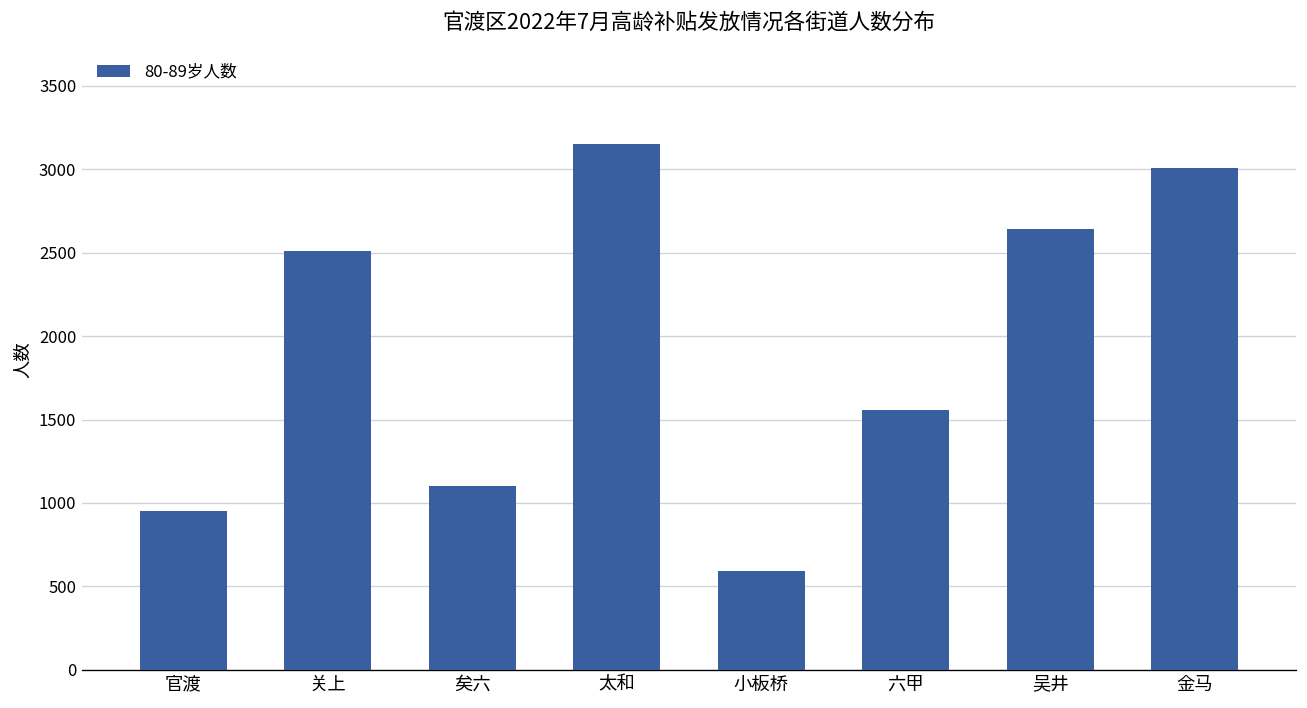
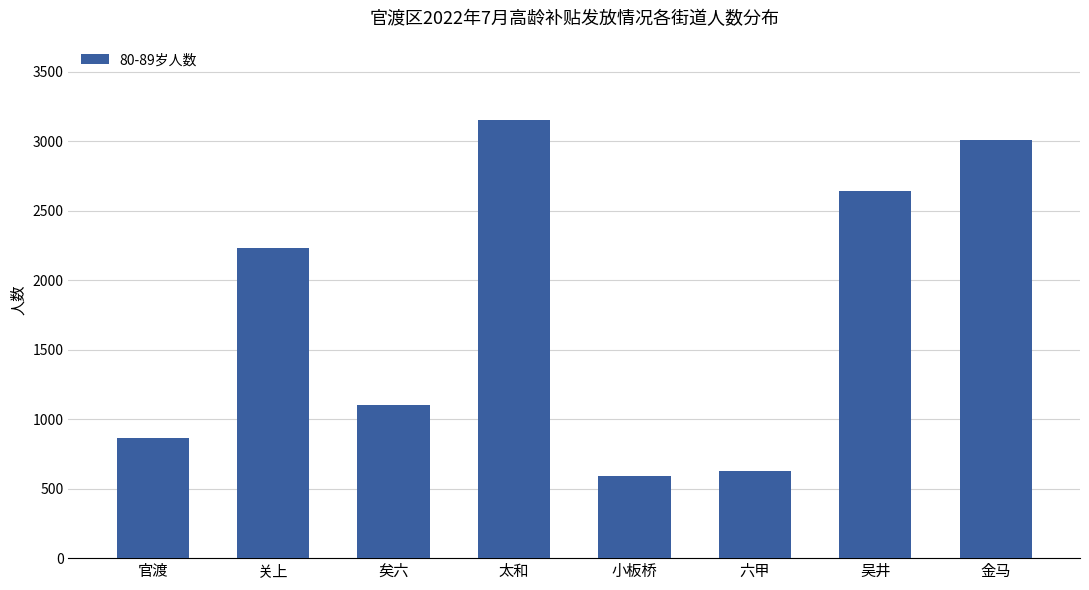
官渡: 950 -> 860
关上: 2510 -> 2230
六甲: 1560 -> 630
